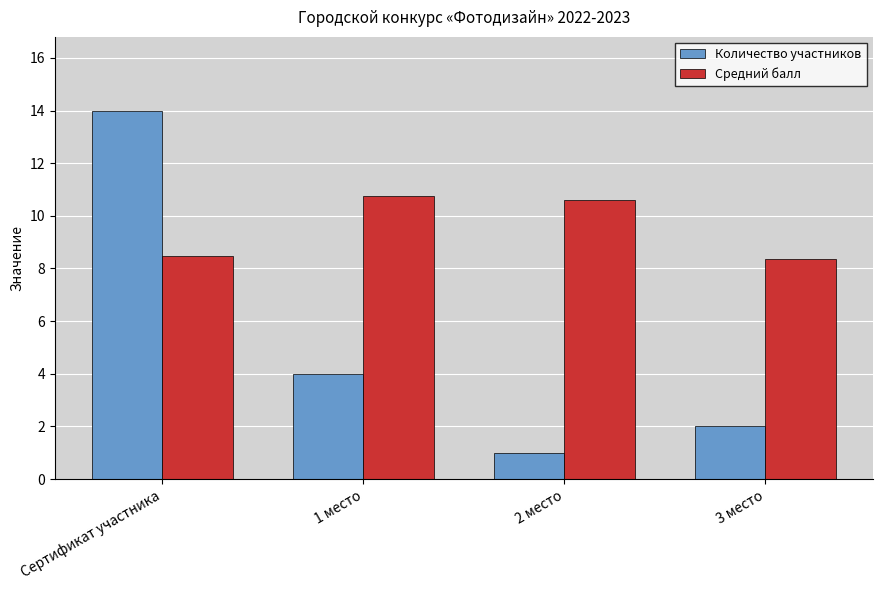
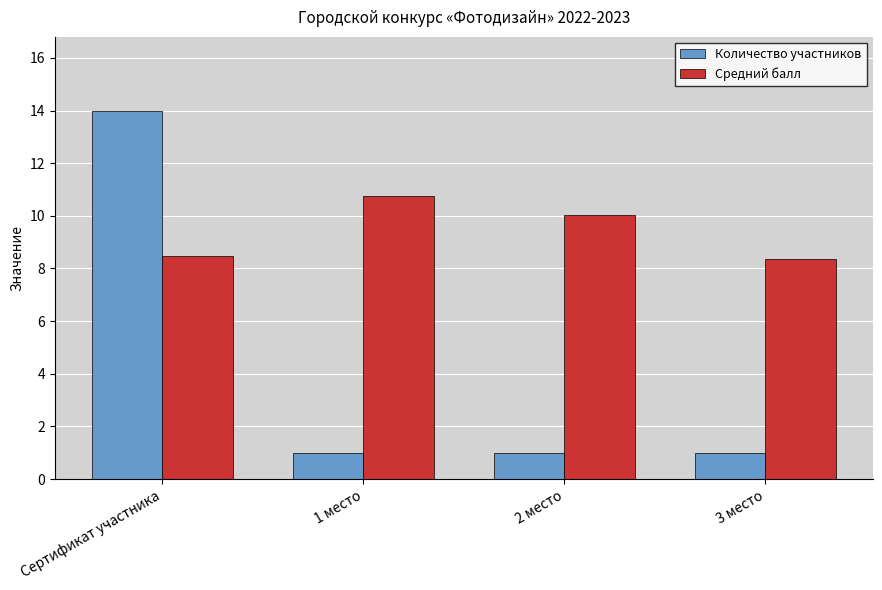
Количество участников, 1 место: 4 -> 1
Средний балл, 2 место: 10.6 -> 10.1
Количество участников, 3 место: 2 -> 1
